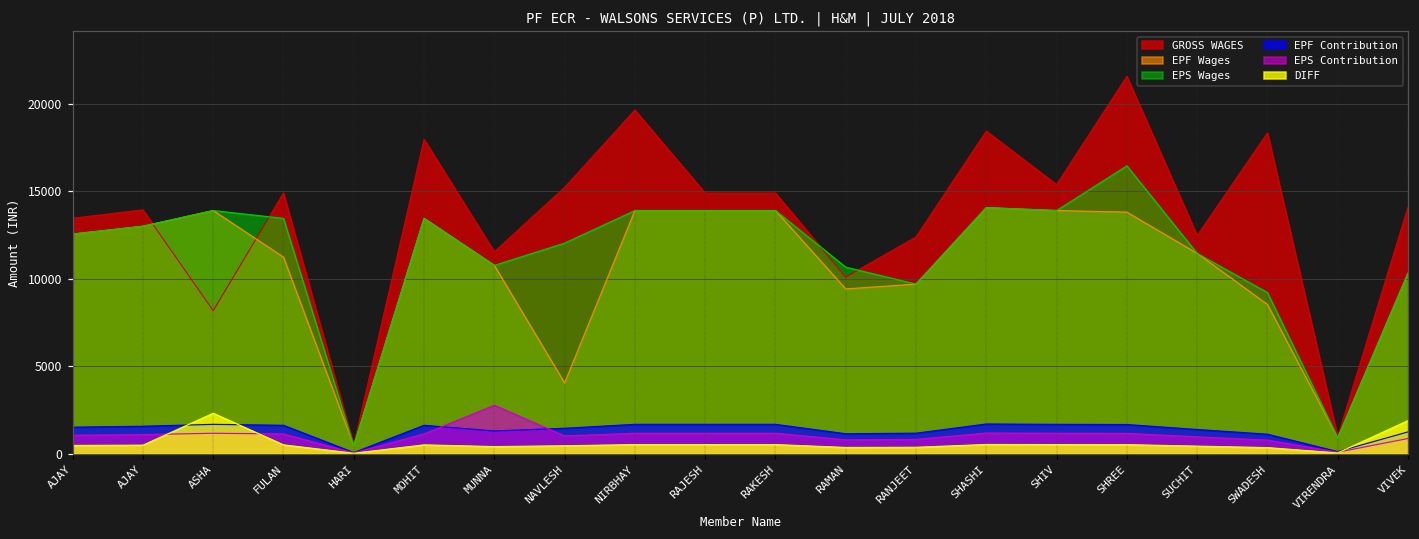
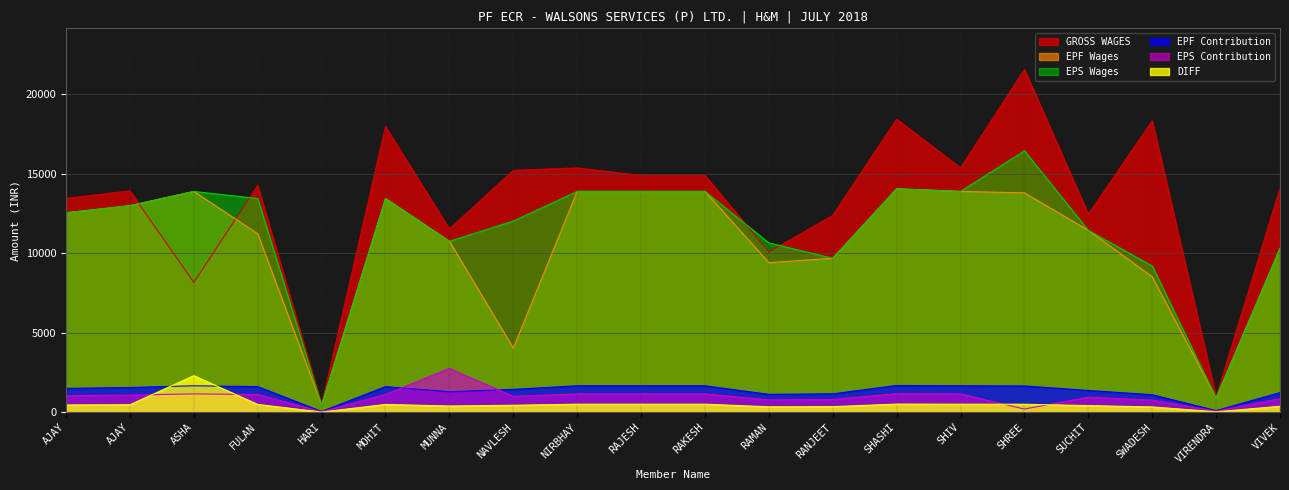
GROSS WAGES, FULAN: 14900 -> 14300
GROSS WAGES, NIRBHAY: 19600 -> 15400
EPS Contribution, SHREE: 1200 -> 200
DIFF, VIVEK: 1900 -> 400
